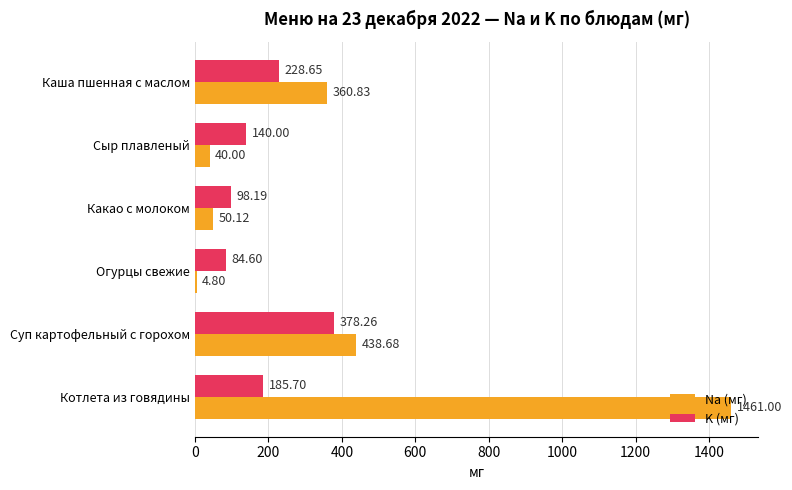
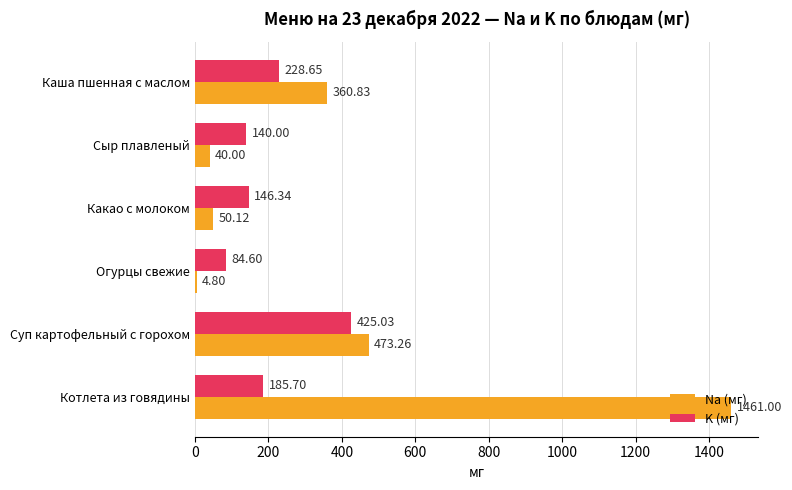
K (мг), Какао с молоком: 98.19 -> 146.34
K (мг), Суп картофельный с горохом: 378.26 -> 425.03
Na (мг), Суп картофельный с горохом: 438.68 -> 473.26
